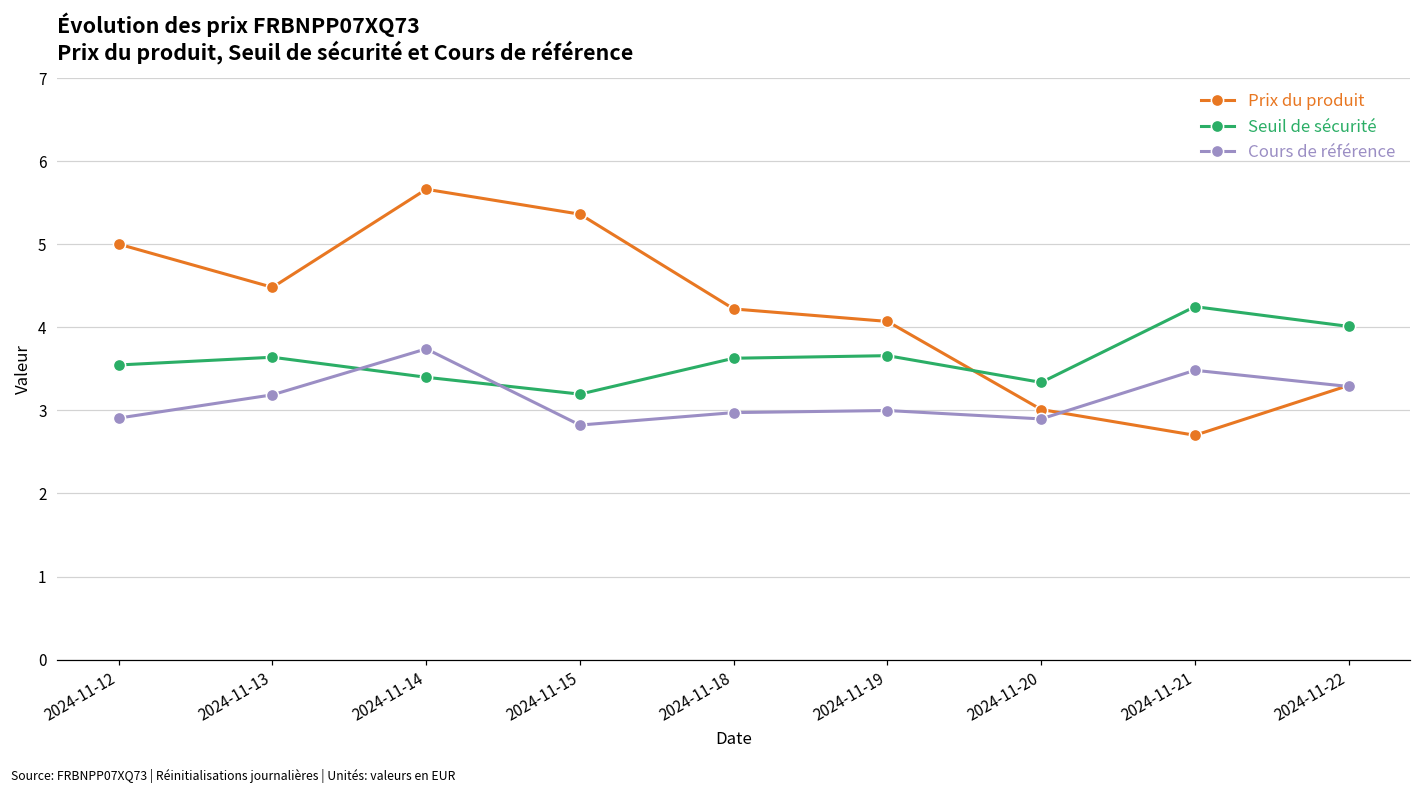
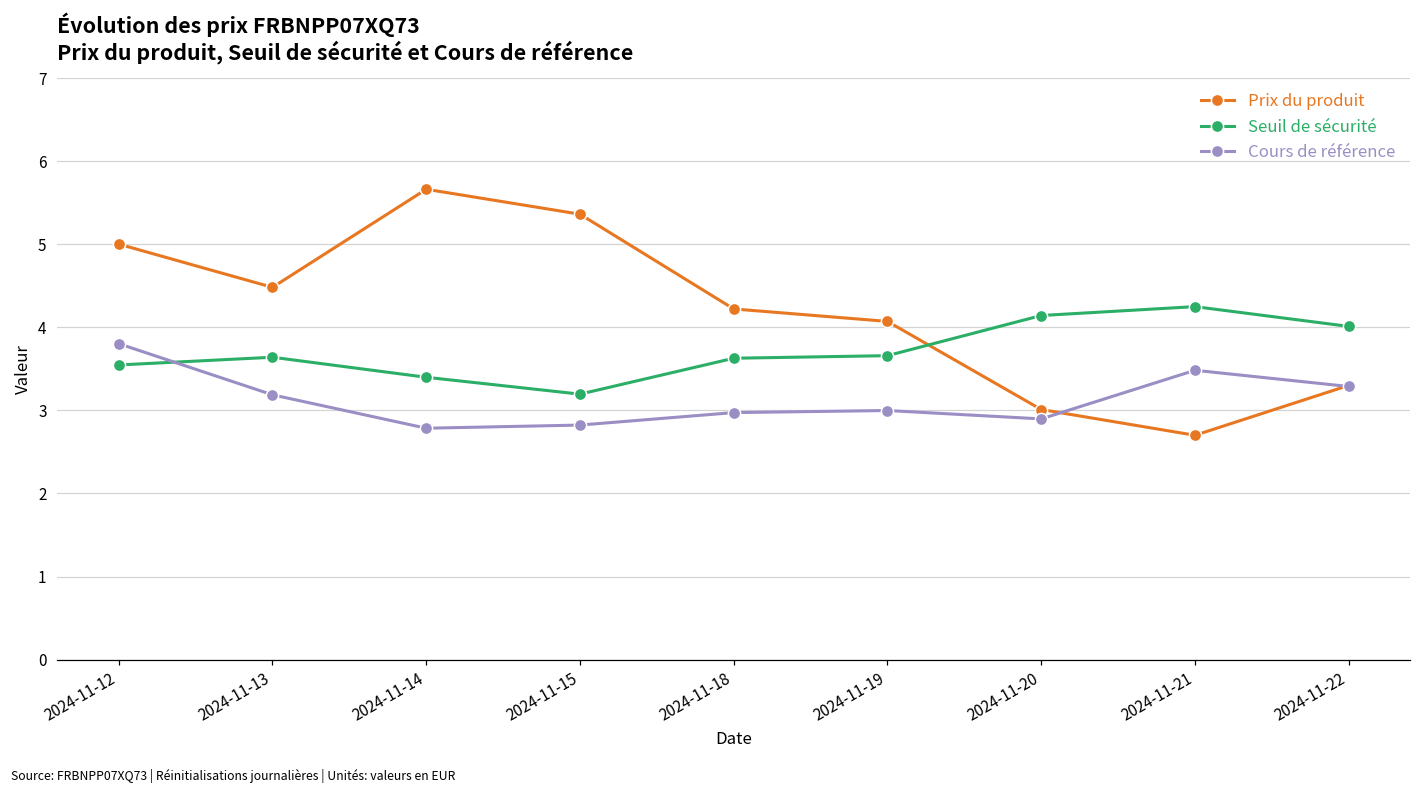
Cours de référence, 2024-11-12: 2.9 -> 3.8
Cours de référence, 2024-11-14: 3.7 -> 2.8
Seuil de sécurité, 2024-11-20: 3.3 -> 4.1
